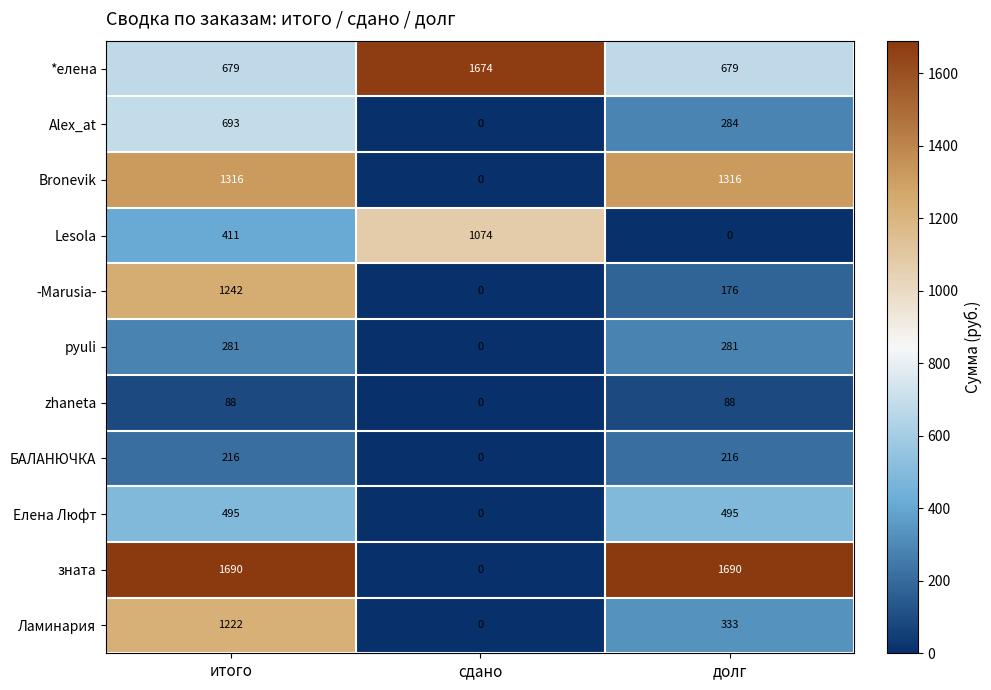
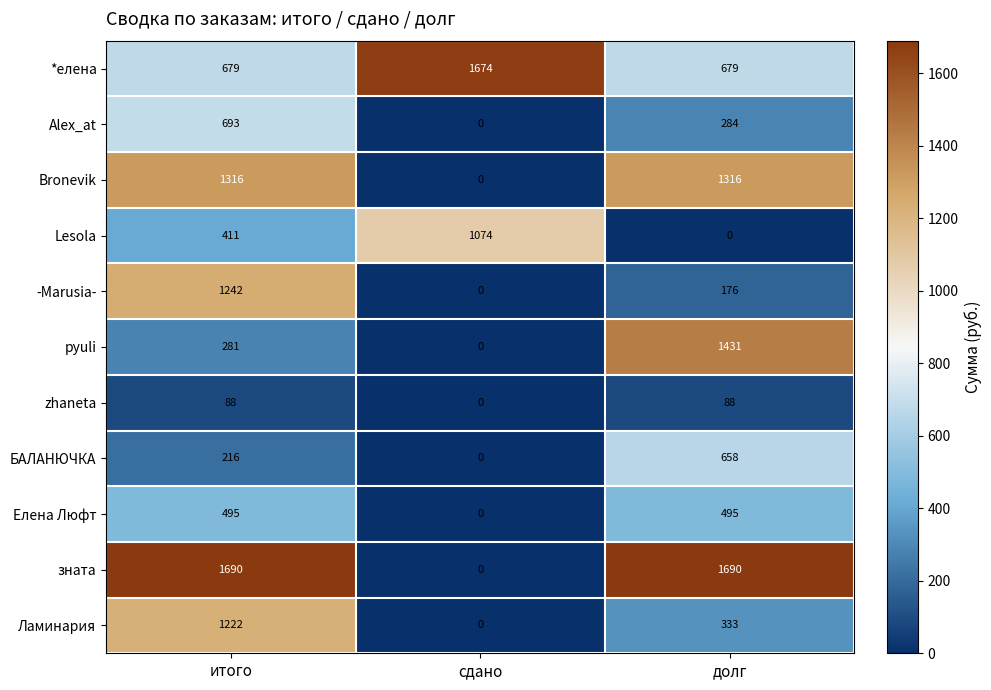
pyuli, долг: 281 -> 1431
БАЛАНЮЧКА, долг: 216 -> 658
